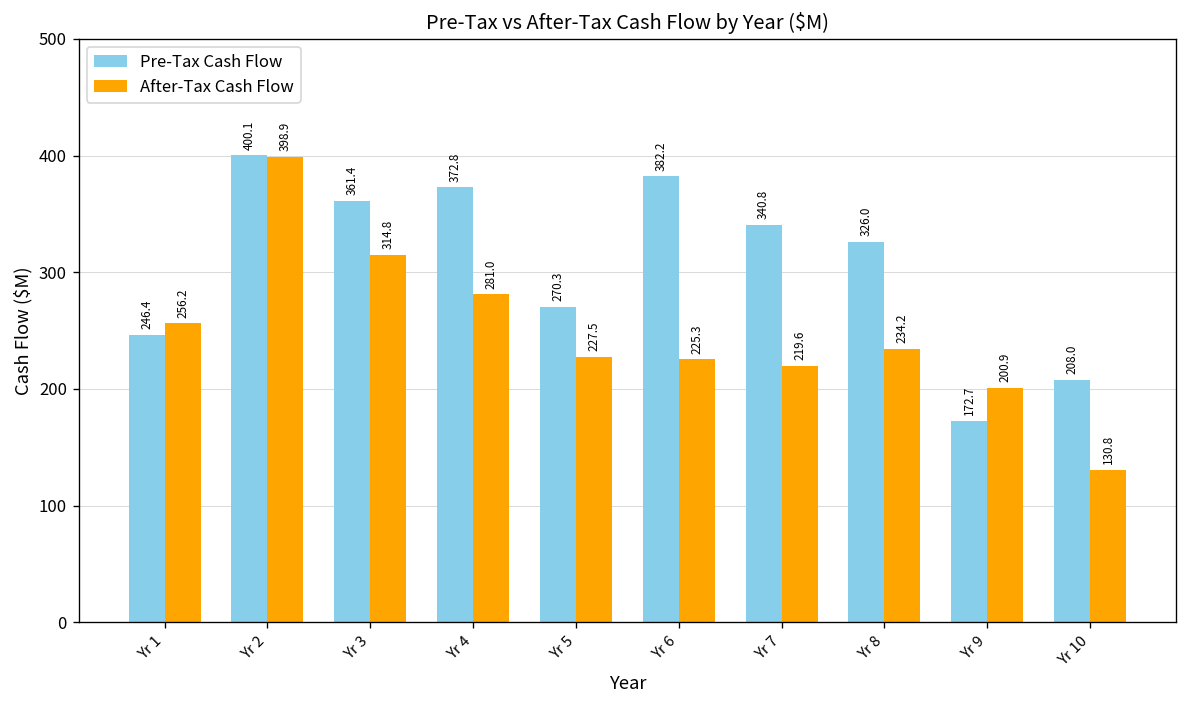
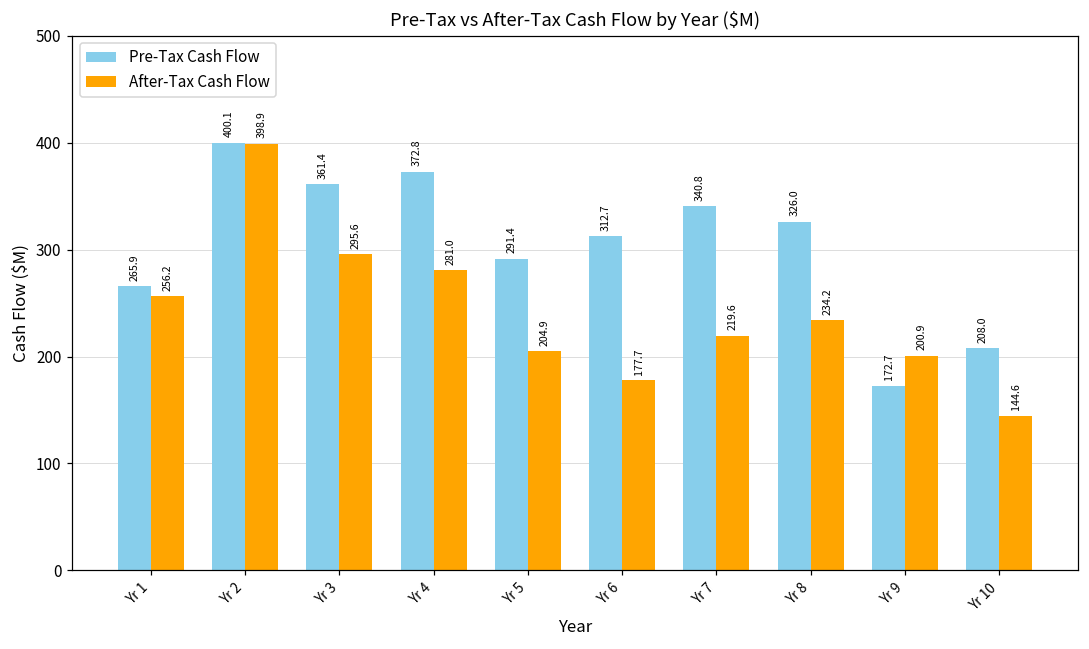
Pre-Tax Cash Flow, Yr 1: 246.4 -> 265.9
After-Tax Cash Flow, Yr 3: 314.8 -> 295.6
Pre-Tax Cash Flow, Yr 5: 270.3 -> 291.4
After-Tax Cash Flow, Yr 5: 227.5 -> 204.9
Pre-Tax Cash Flow, Yr 6: 382.2 -> 312.7
After-Tax Cash Flow, Yr 6: 225.3 -> 177.7
After-Tax Cash Flow, Yr 10: 130.8 -> 144.6
